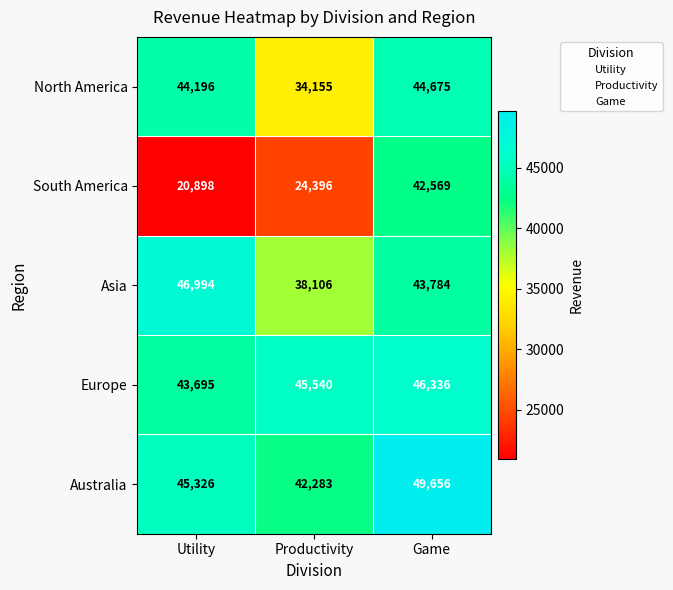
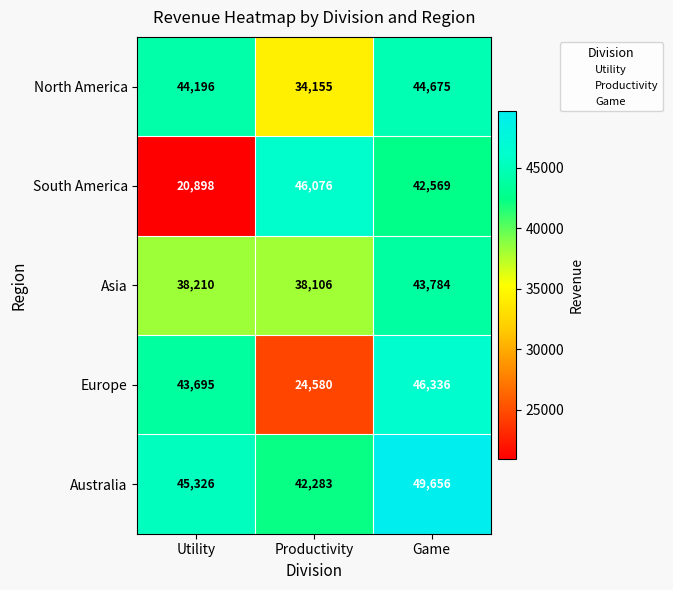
South America, Productivity: 24,396 -> 46,076
Asia, Utility: 46,994 -> 38,210
Europe, Productivity: 45,540 -> 24,580
